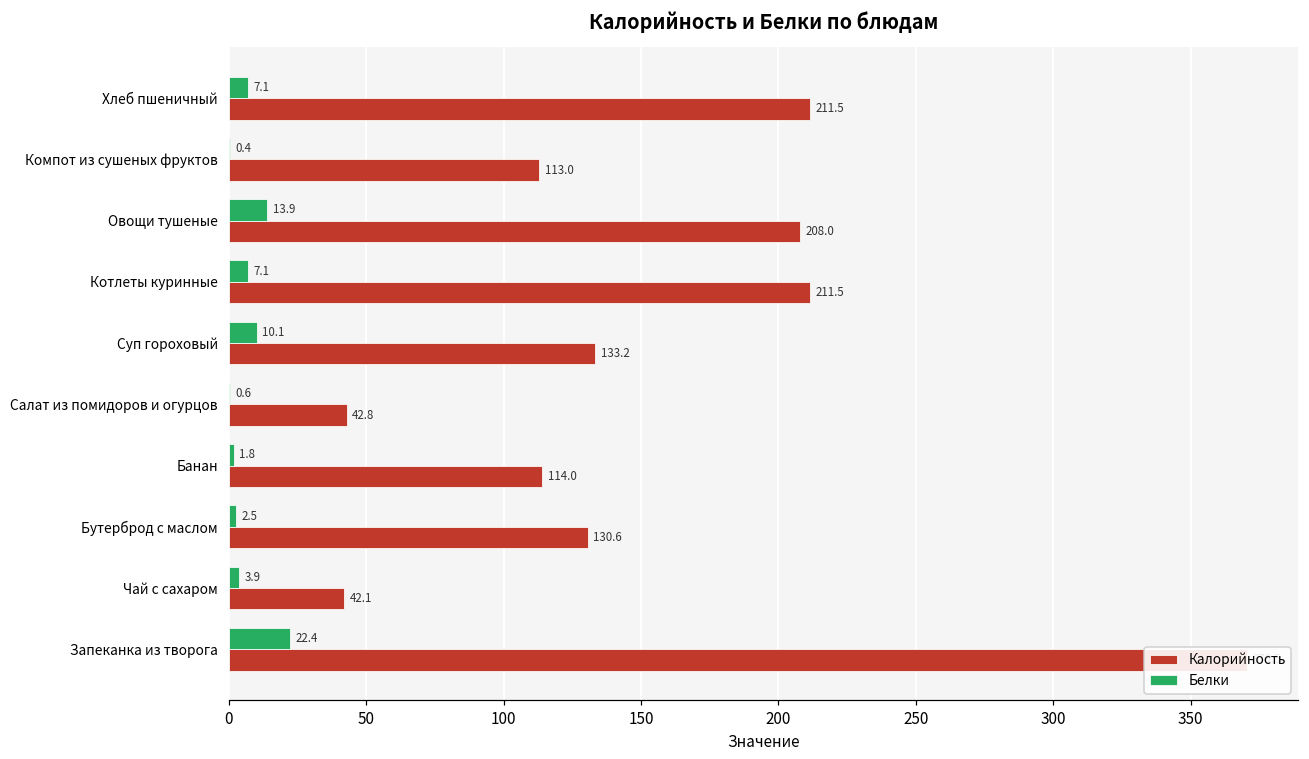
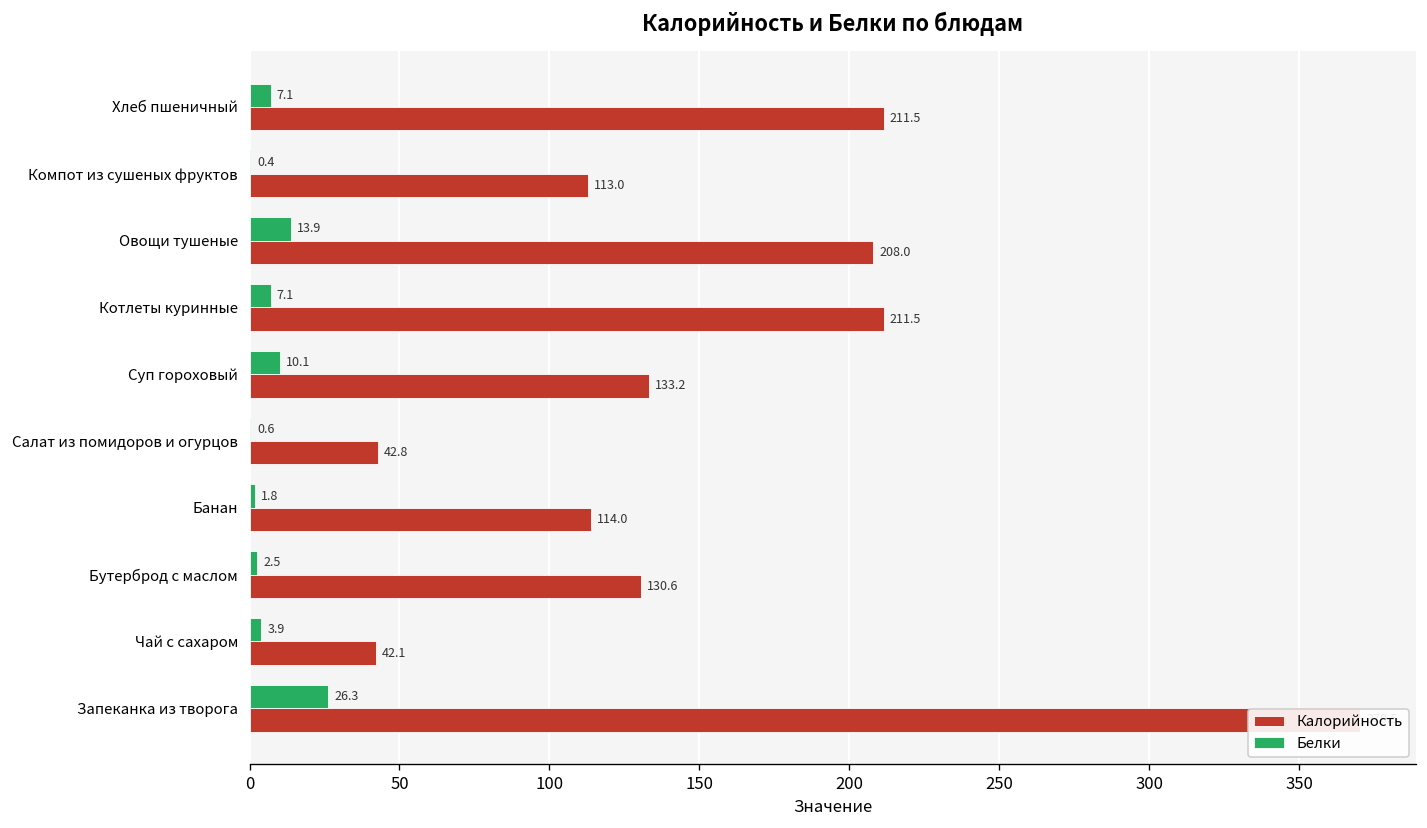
Белки, Запеканка из творога: 22.4 -> 26.3
